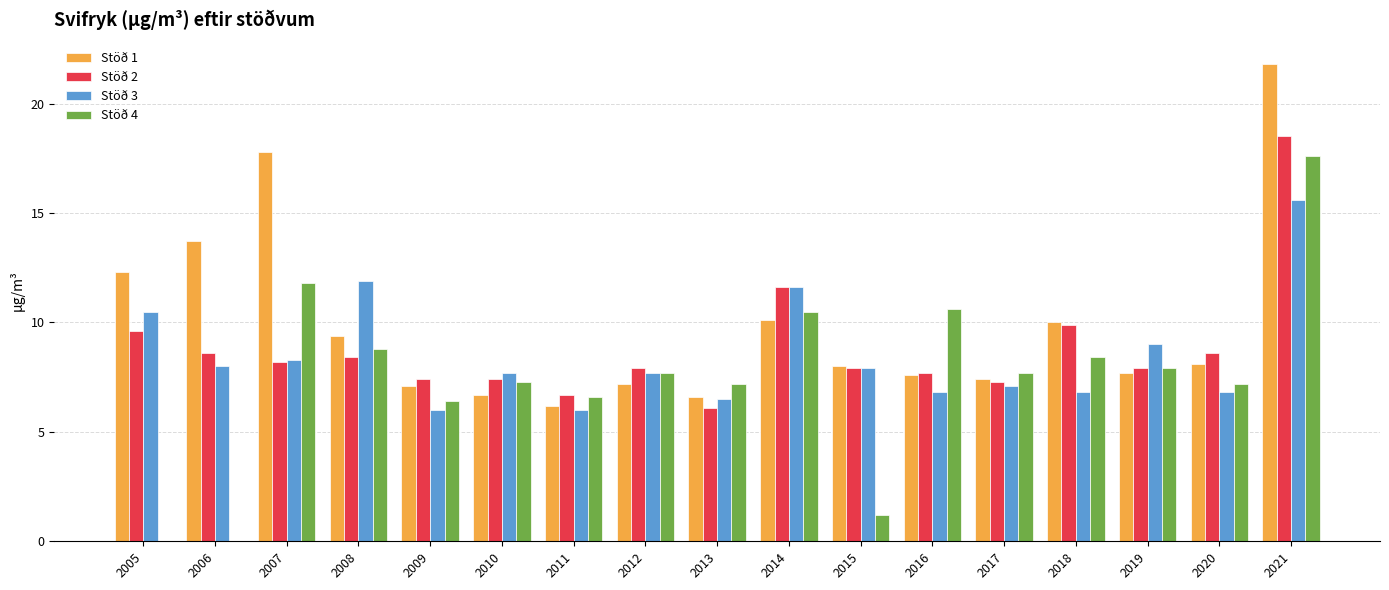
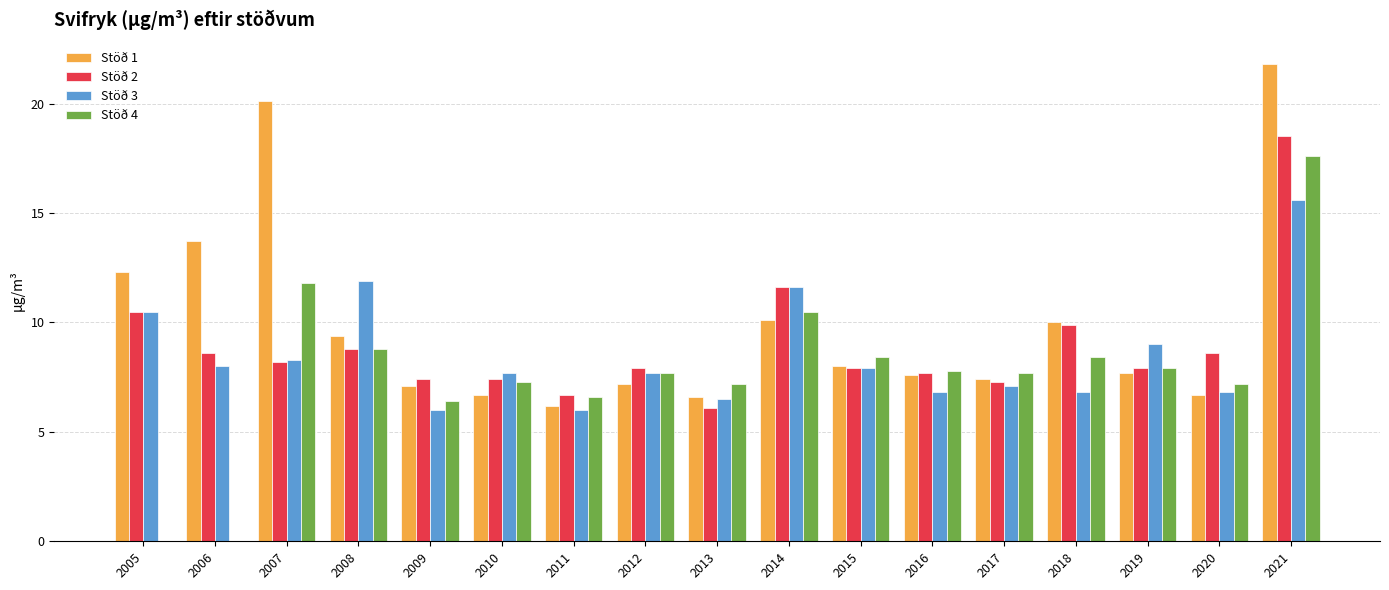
Stöð 2, 2005: 9.6 -> 10.5
Stöð 1, 2007: 17.8 -> 20.1
Stöð 2, 2008: 8.4 -> 8.8
Stöð 4, 2015: 1.2 -> 8.4
Stöð 4, 2016: 10.6 -> 7.8
Stöð 1, 2020: 8.1 -> 6.7
